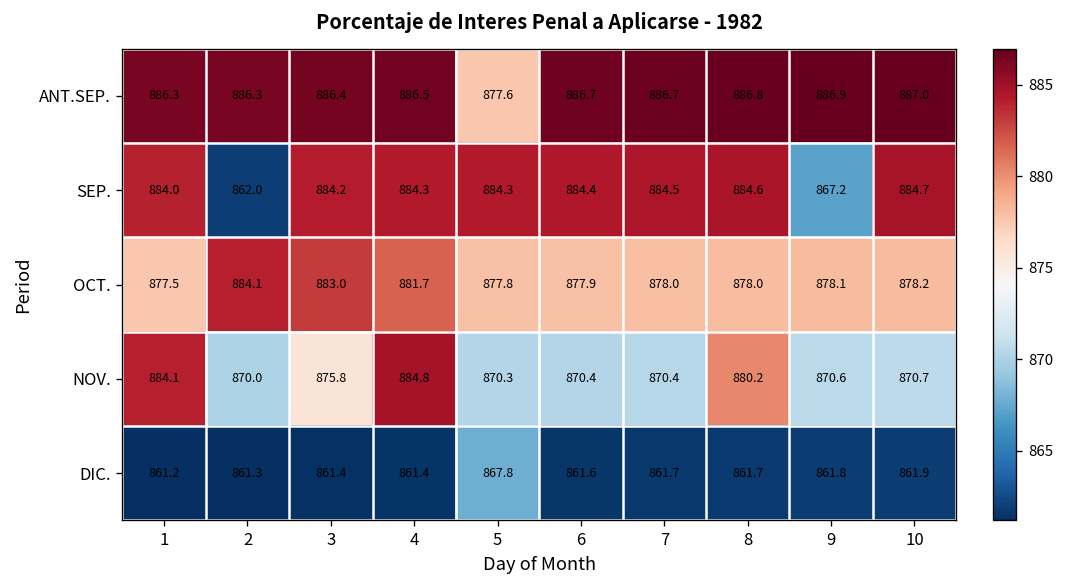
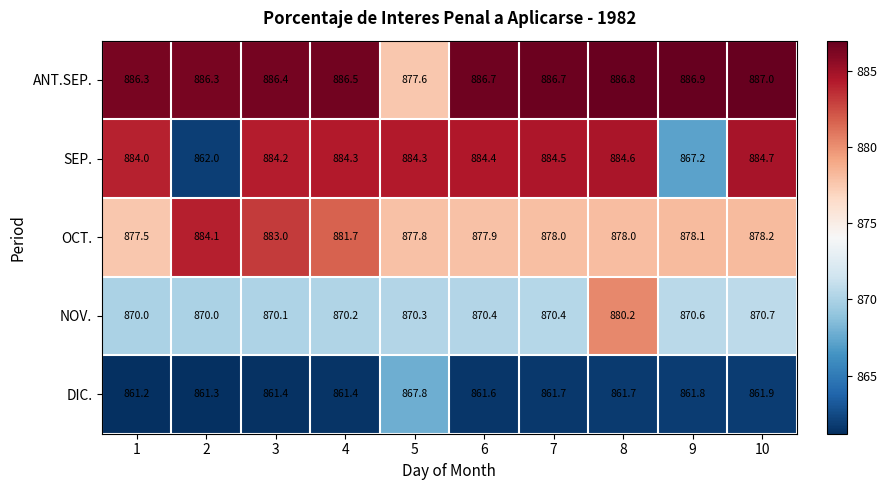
NOV., 1: 884.1 -> 870.0
NOV., 3: 875.8 -> 870.1
NOV., 4: 884.8 -> 870.2
